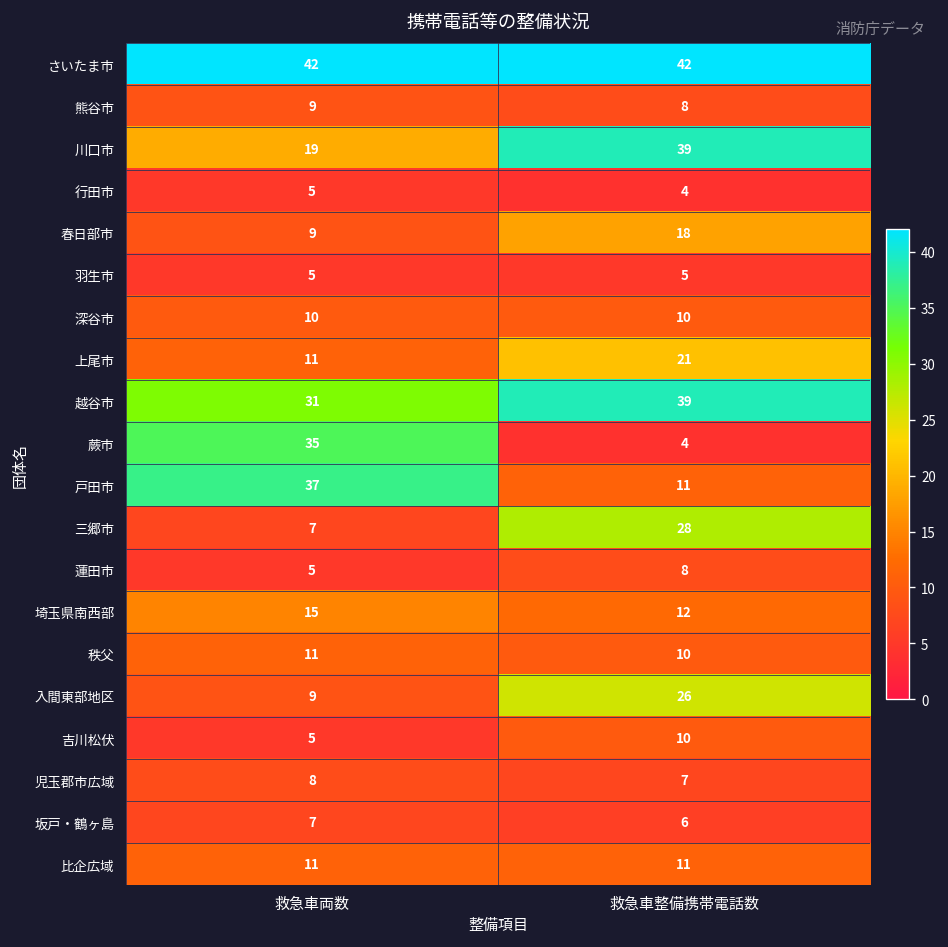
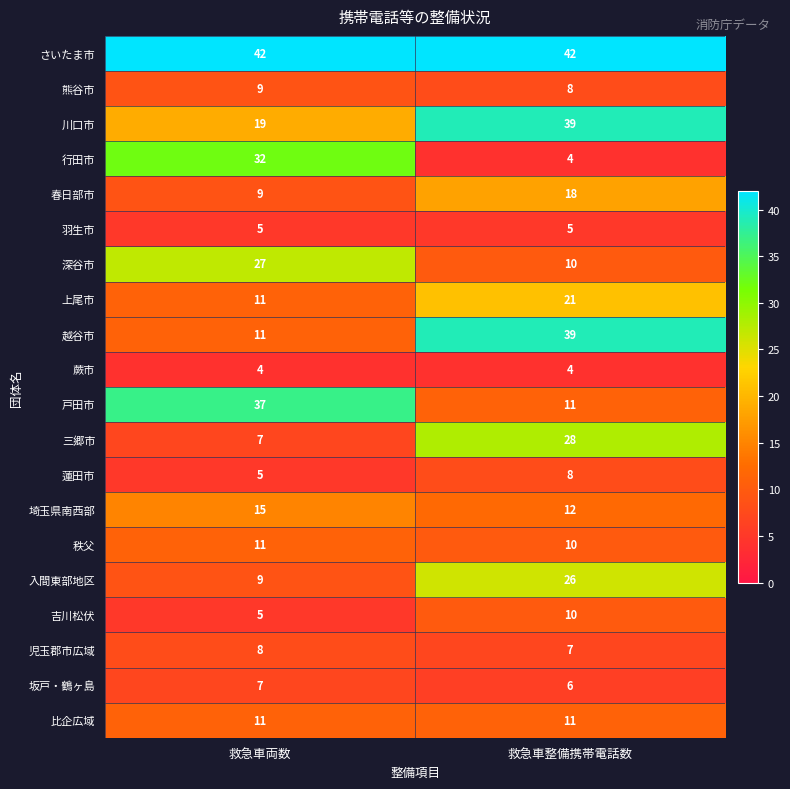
行田市, 救急車両数: 5 -> 32
深谷市, 救急車両数: 10 -> 27
越谷市, 救急車両数: 31 -> 11
蕨市, 救急車両数: 35 -> 4
